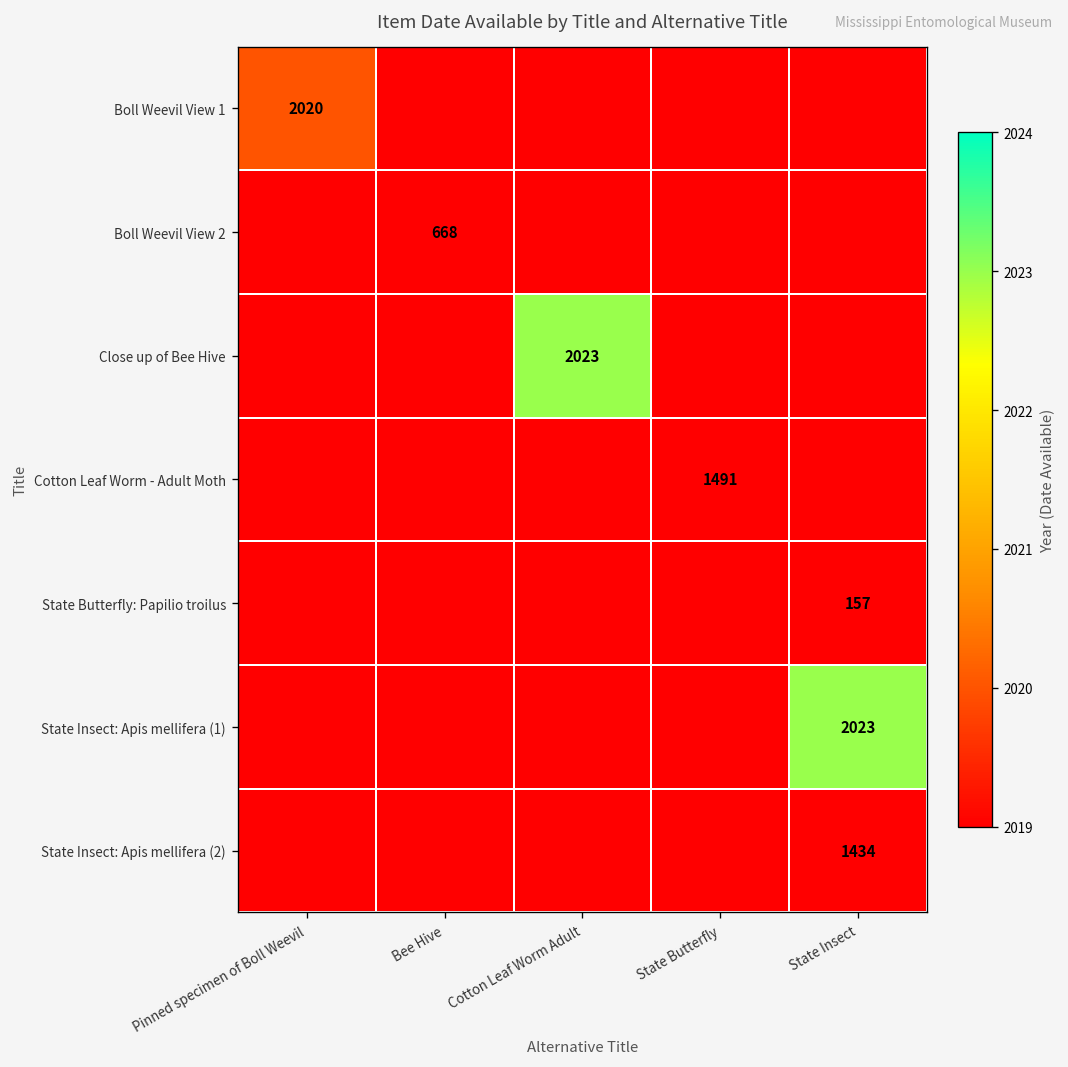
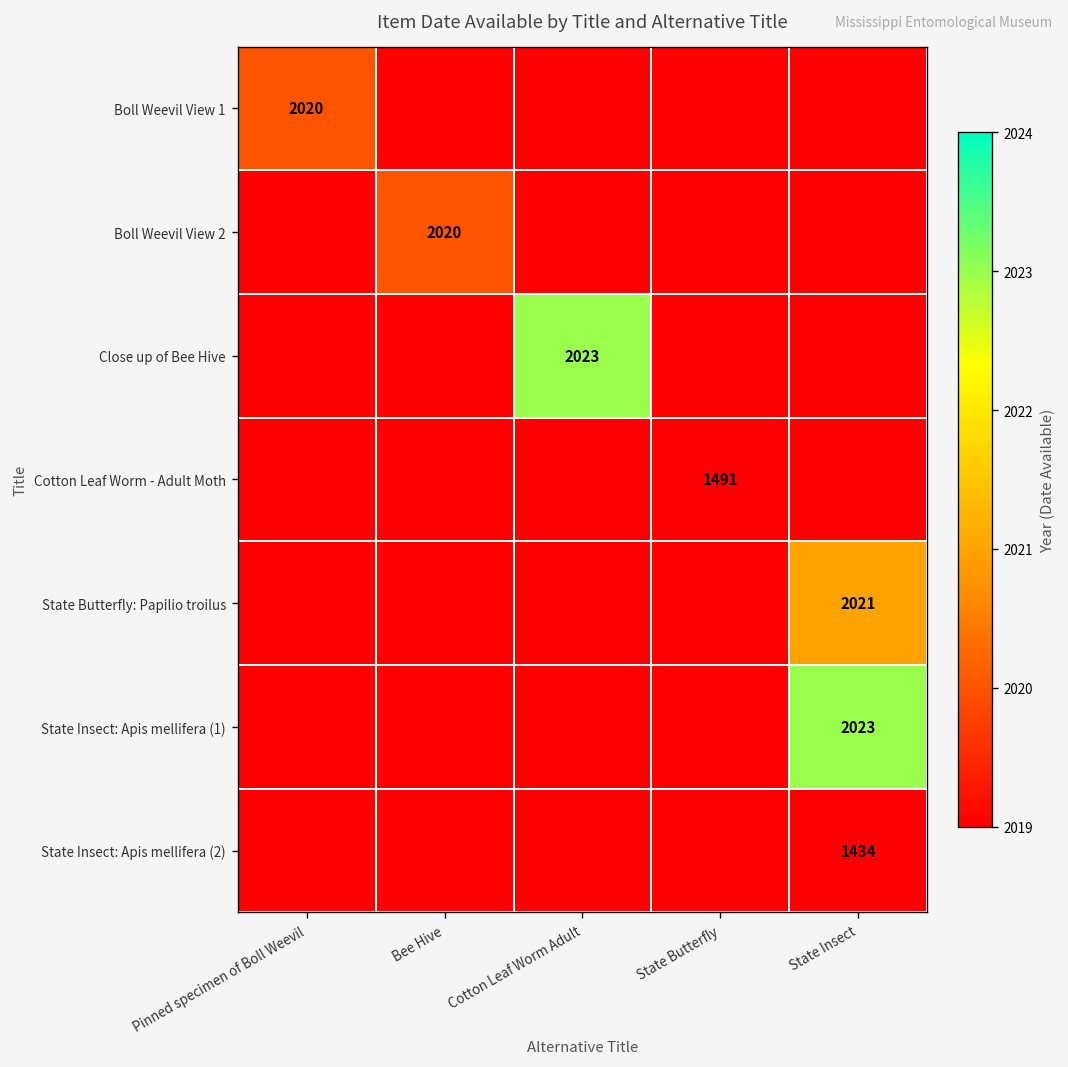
Boll Weevil View 2, Bee Hive: 668 -> 2020
State Butterfly: Papilio troilus, State Insect: 157 -> 2021
